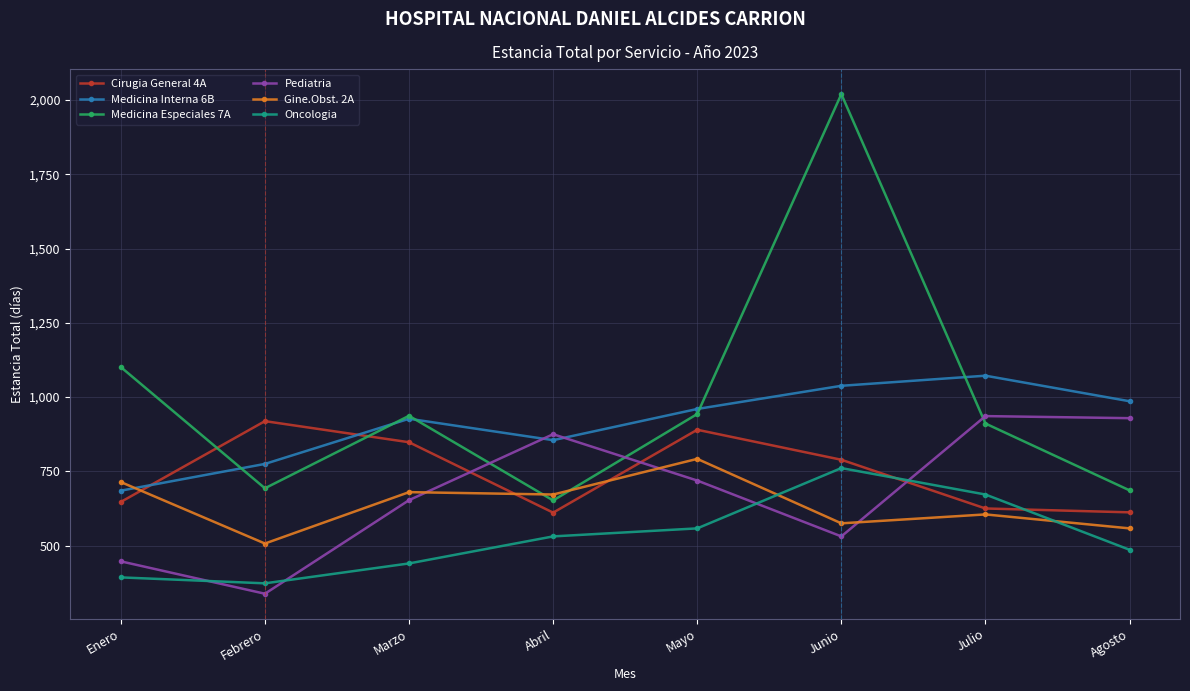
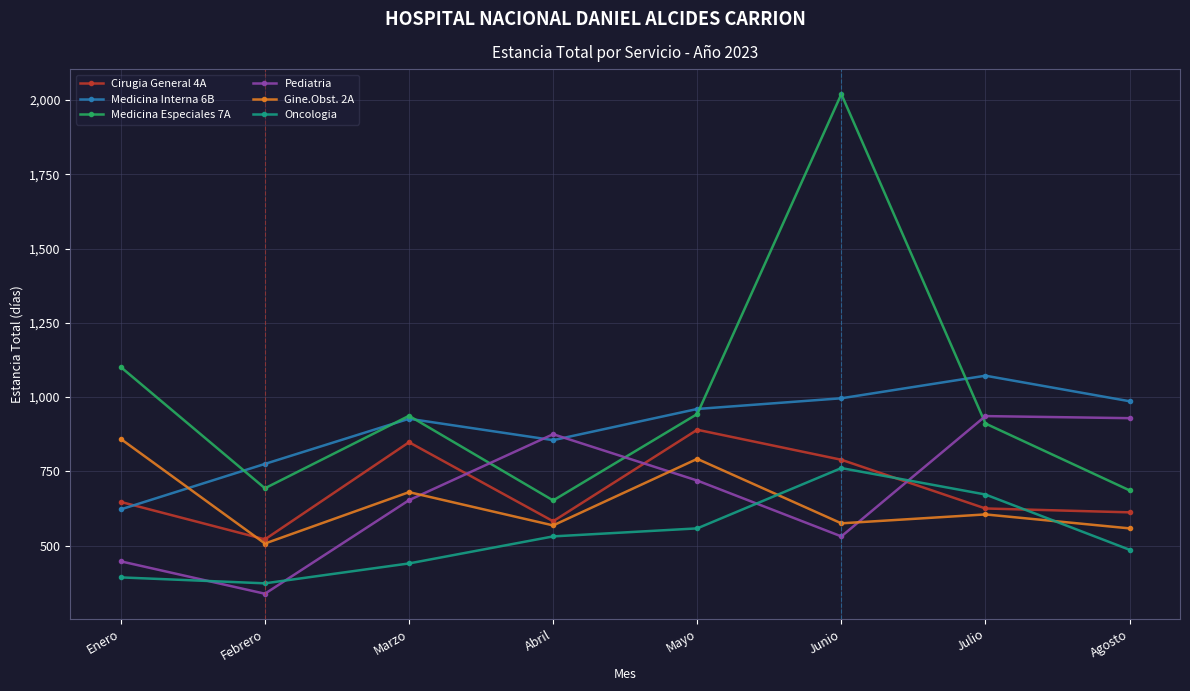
Medicina Interna 6B, Enero: 690 -> 620
Gine.Obst. 2A, Enero: 710 -> 860
Cirugia General 4A, Febrero: 920 -> 520
Cirugia General 4A, Abril: 610 -> 580
Gine.Obst. 2A, Abril: 670 -> 570
Medicina Interna 6B, Junio: 1,040 -> 1,000
